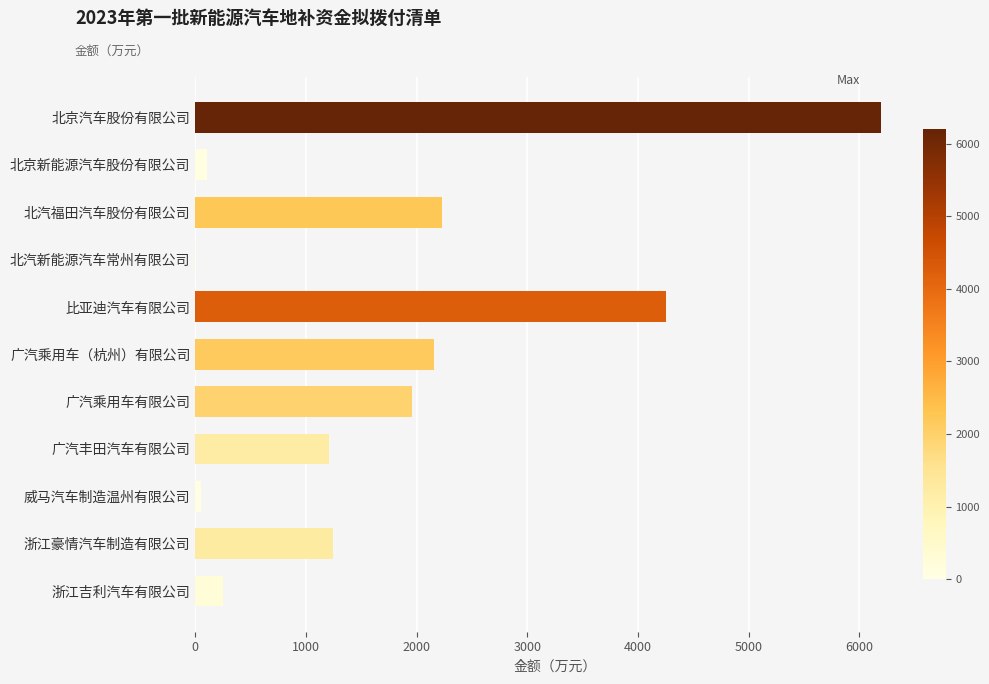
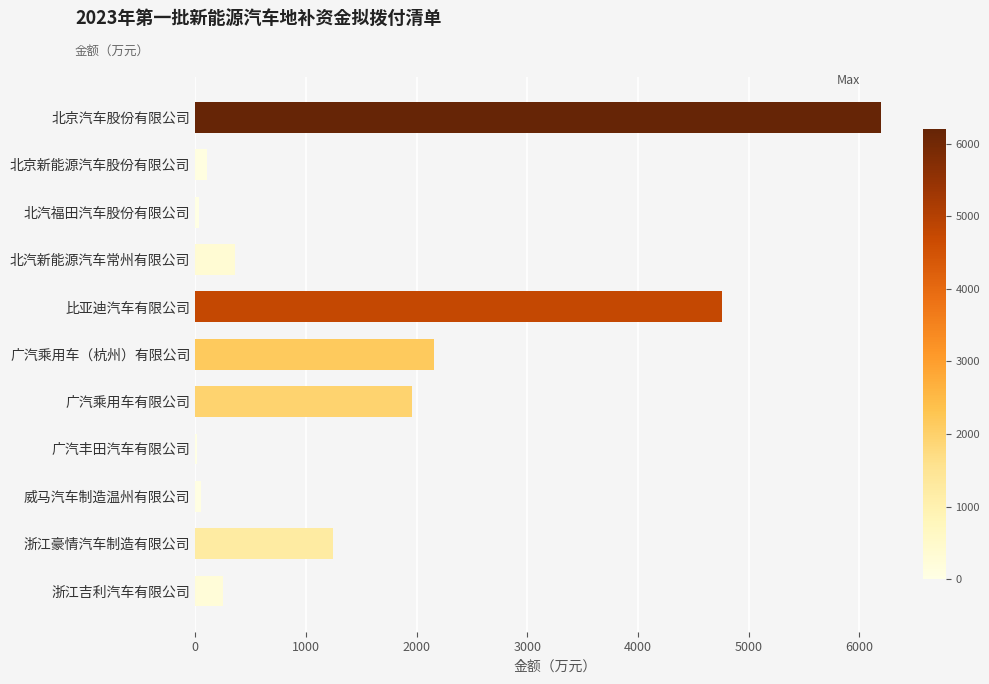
北汽福田汽车股份有限公司: 2230 -> 30
北汽新能源汽车常州有限公司: 0 -> 360
比亚迪汽车有限公司: 4250 -> 4760
广汽丰田汽车有限公司: 1210 -> 10
